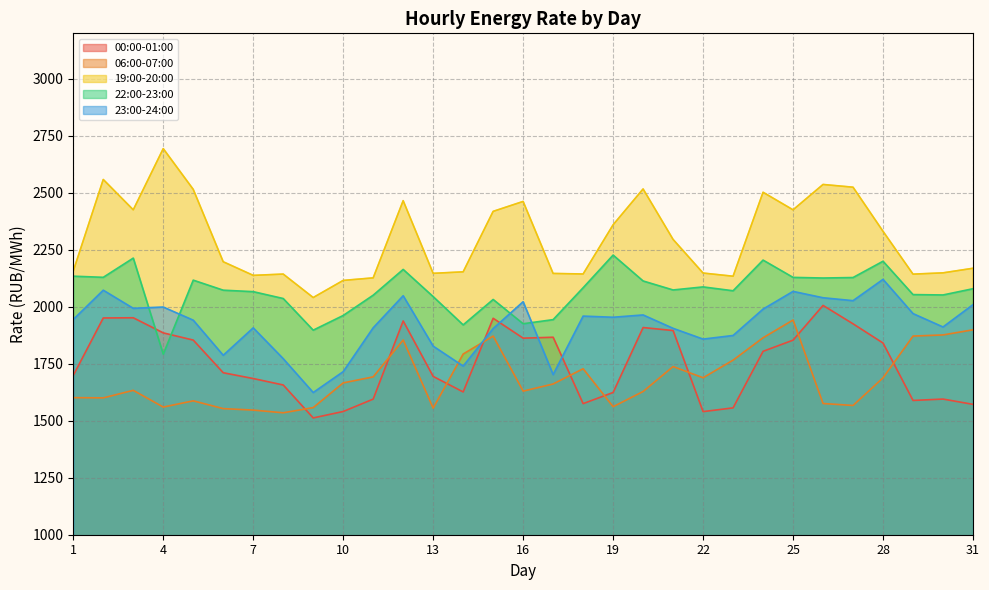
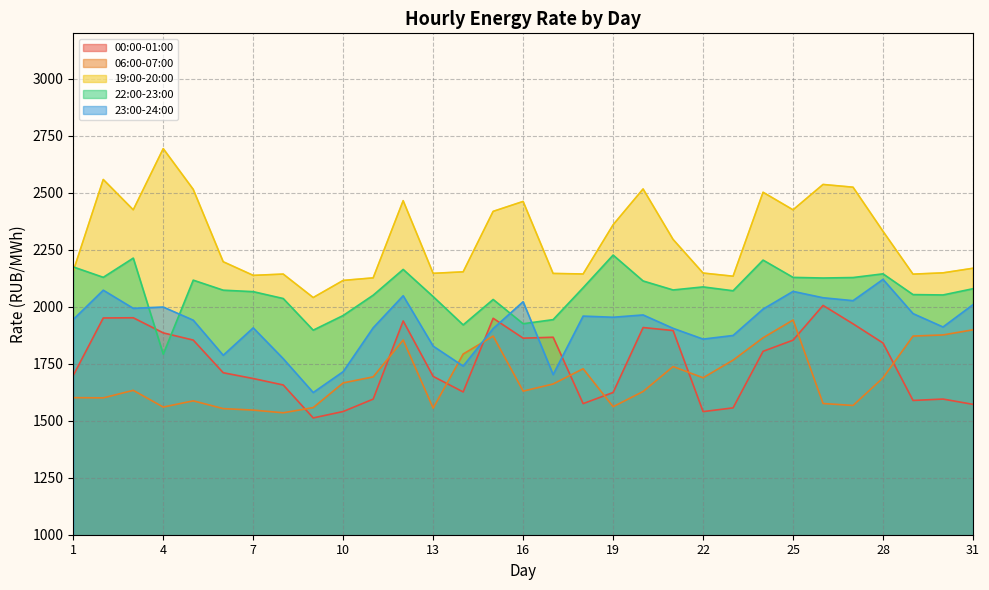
22:00-23:00, 1: 2130 -> 2180
22:00-23:00, 28: 2200 -> 2140
